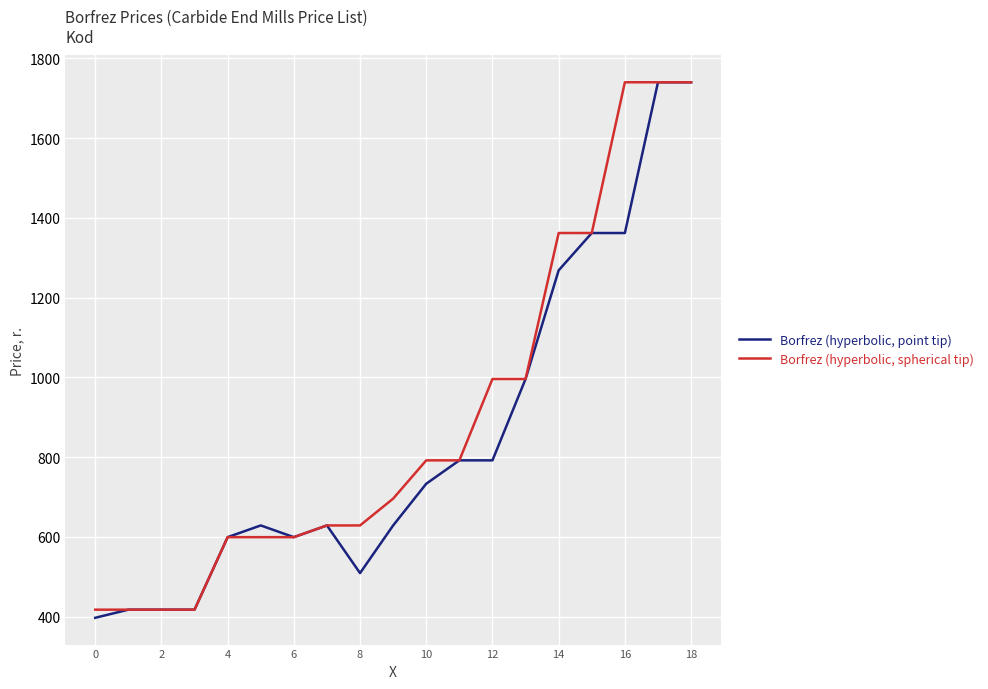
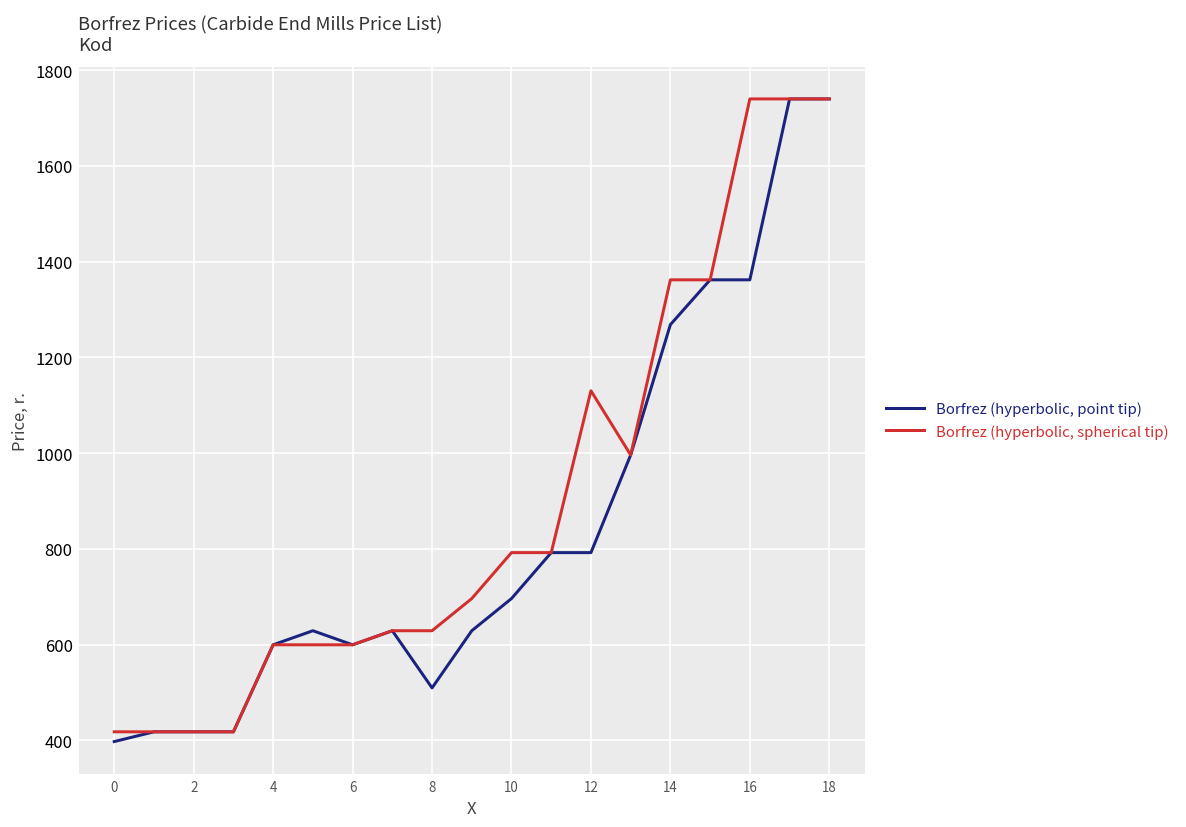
Borfrez (hyperbolic, point tip), 10: 730 -> 700
Borfrez (hyperbolic, spherical tip), 12: 1000 -> 1130
